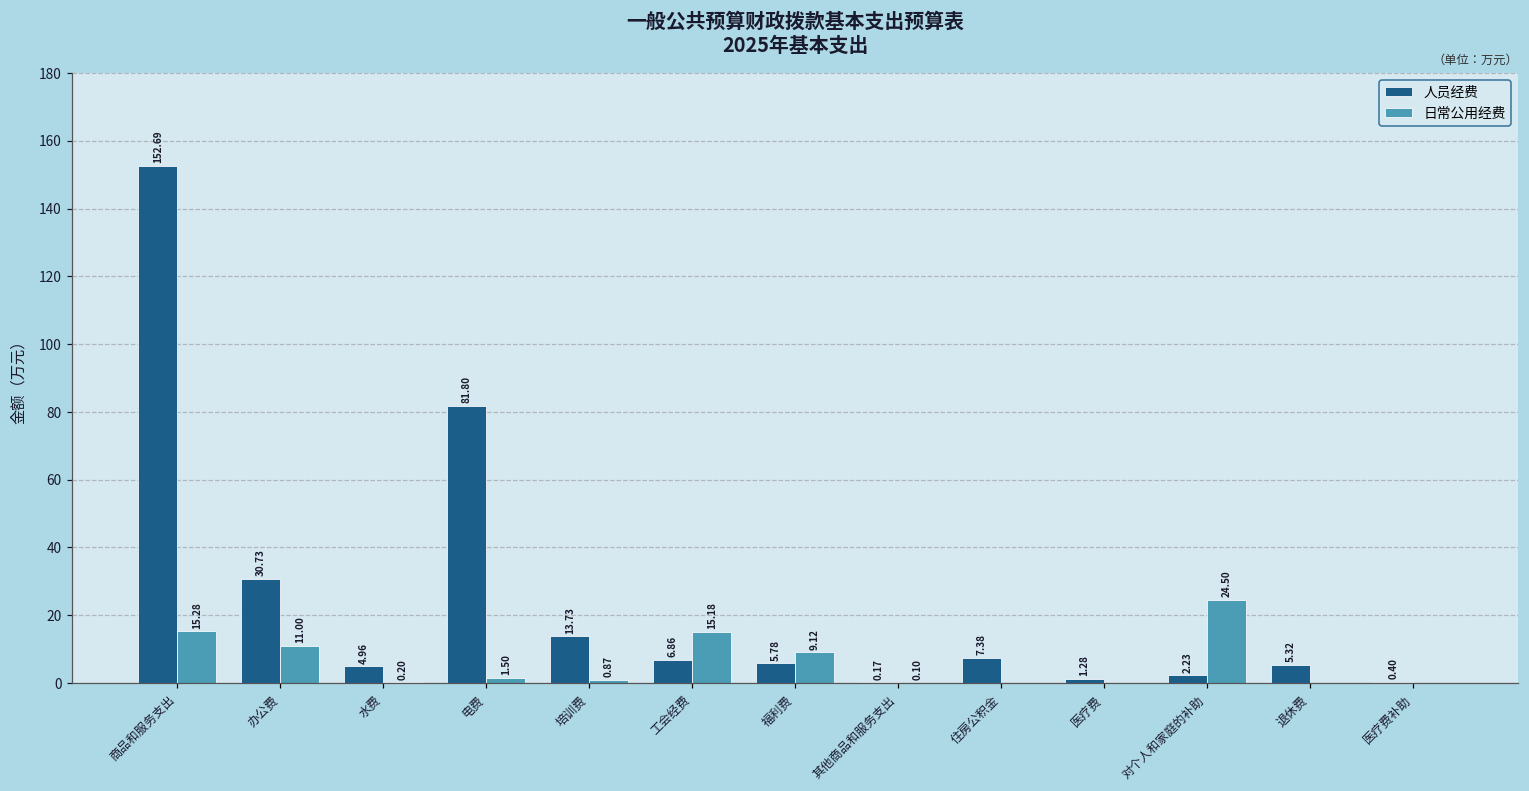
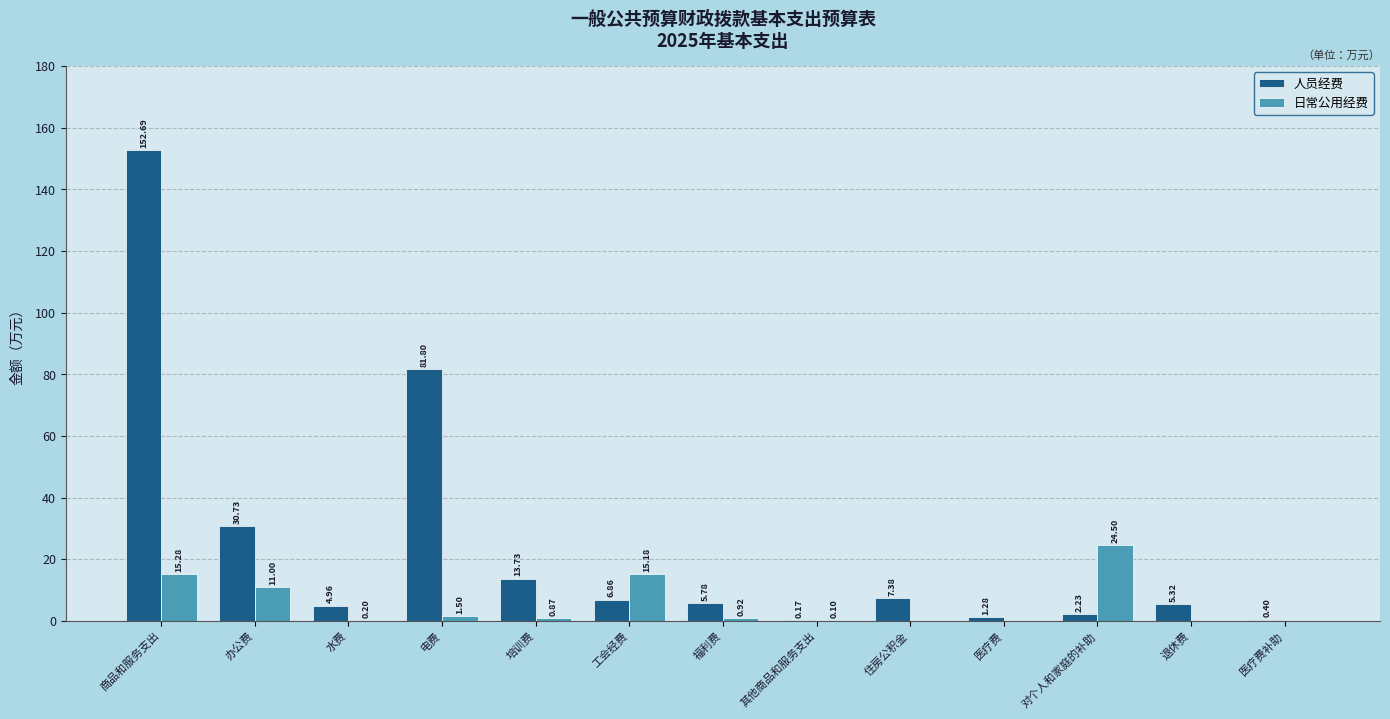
日常公用经费, 福利费: 9.12 -> 0.92
